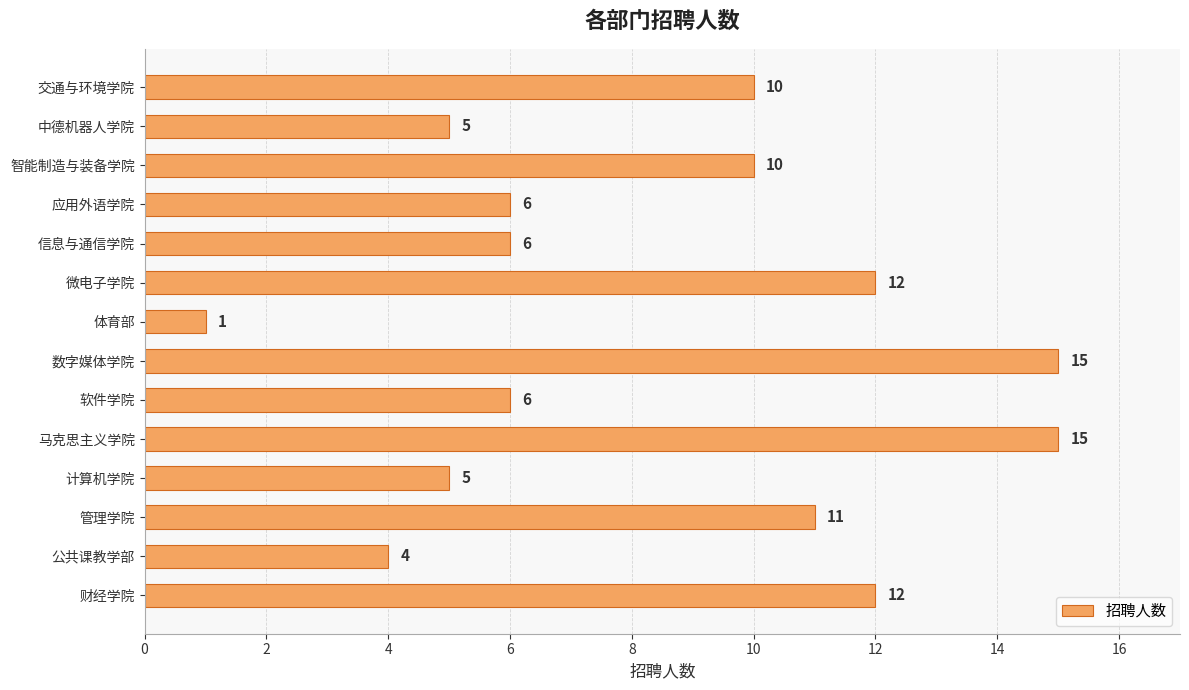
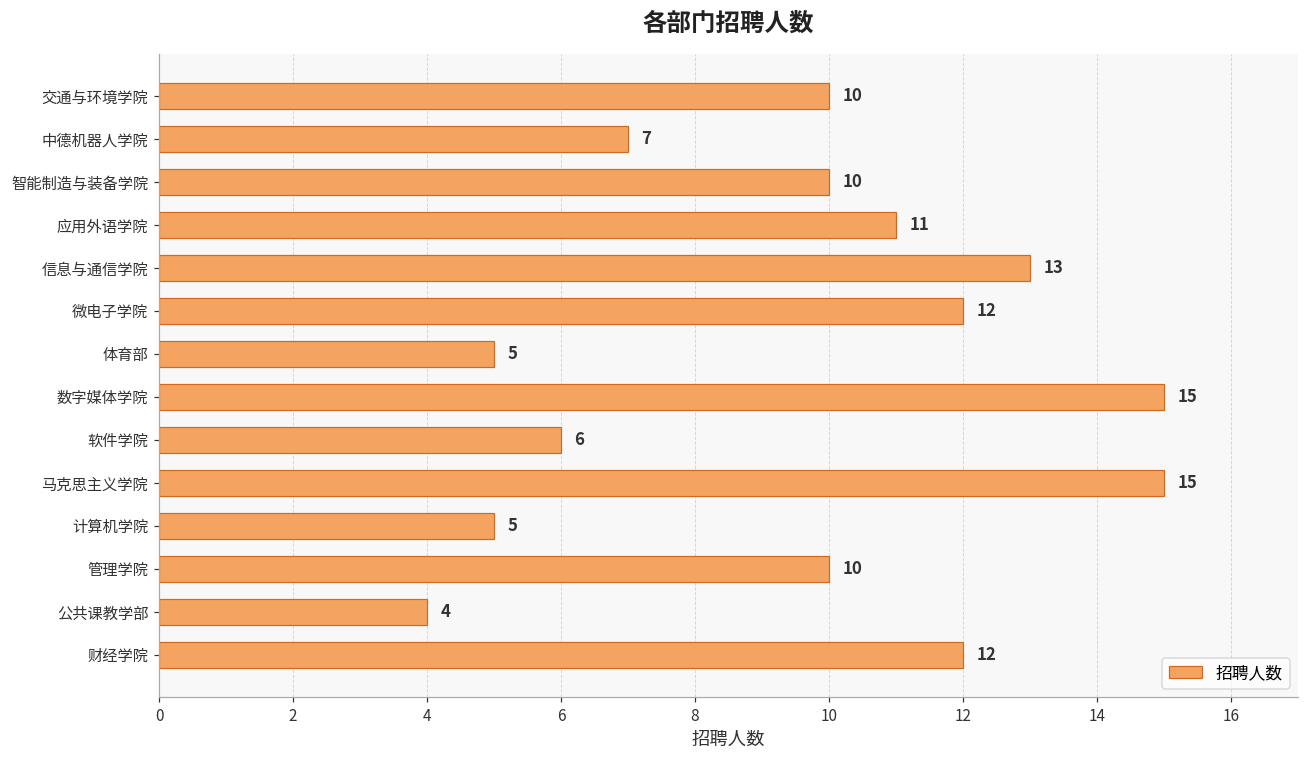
中德机器人学院: 5 -> 7
应用外语学院: 6 -> 11
信息与通信学院: 6 -> 13
体育部: 1 -> 5
管理学院: 11 -> 10
